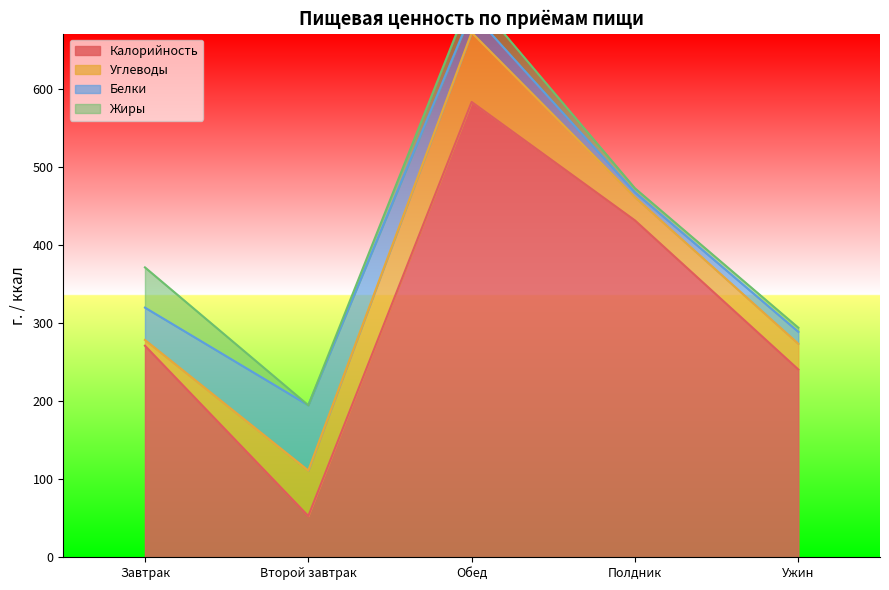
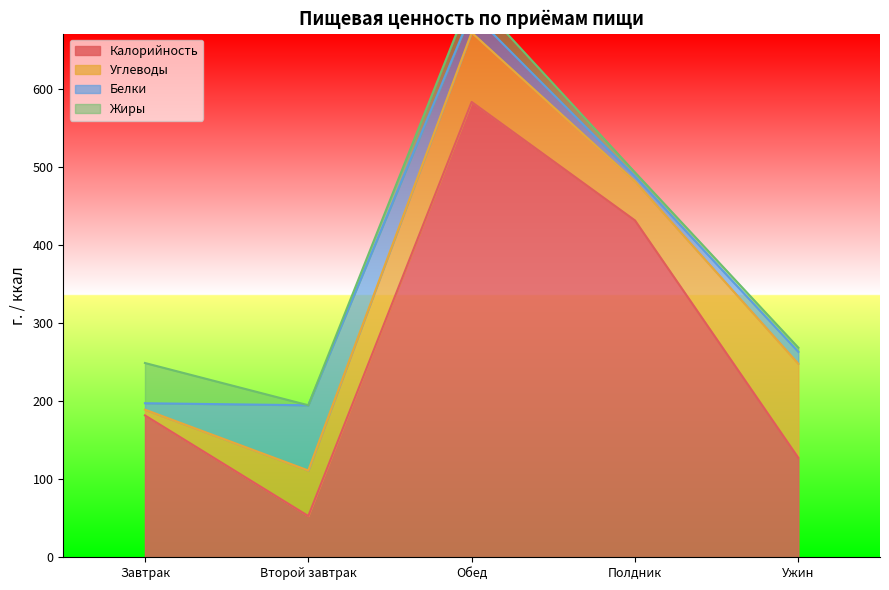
Калорийность, Завтрак: 270 -> 180
Белки, Завтрак: 40 -> 10
Углеводы, Полдник: 30 -> 50
Калорийность, Ужин: 240 -> 130
Углеводы, Ужин: 30 -> 120
